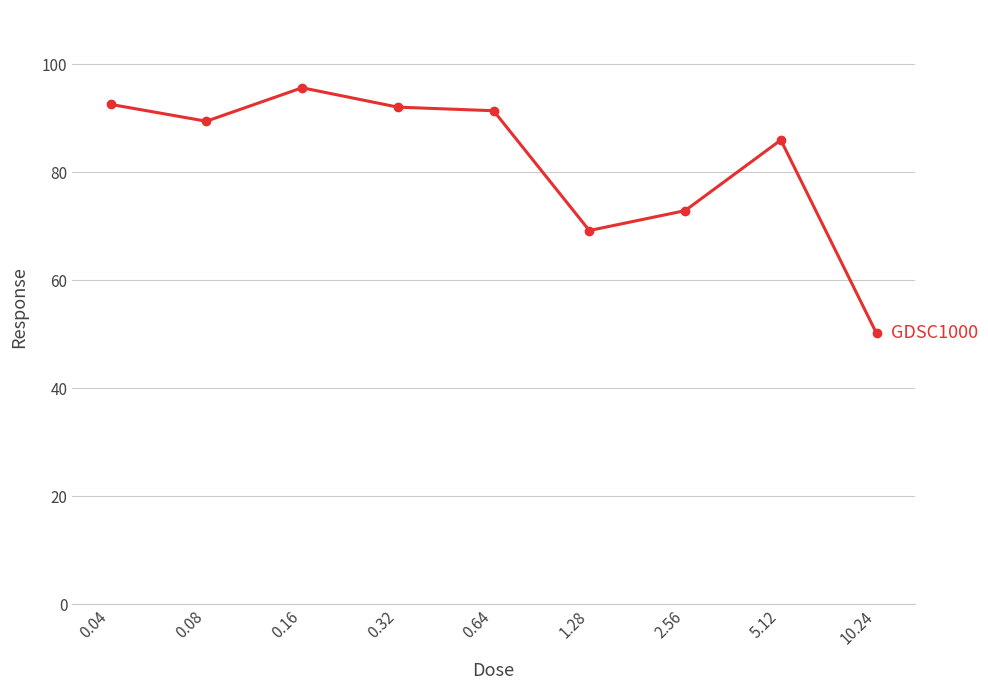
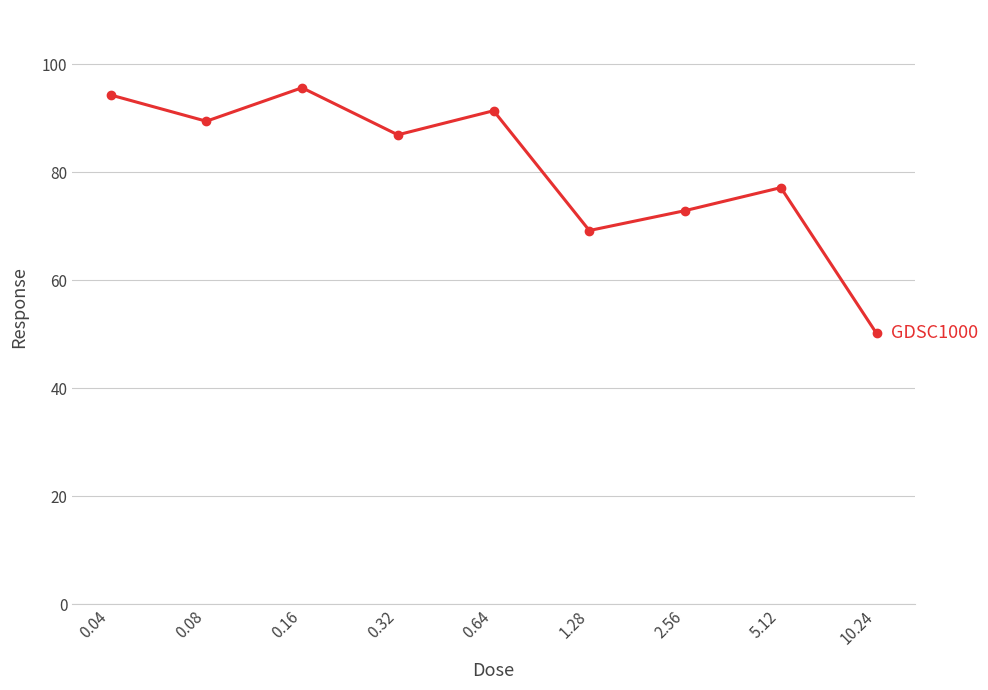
0.04: 93 -> 94
0.32: 92 -> 87
5.12: 86 -> 77
